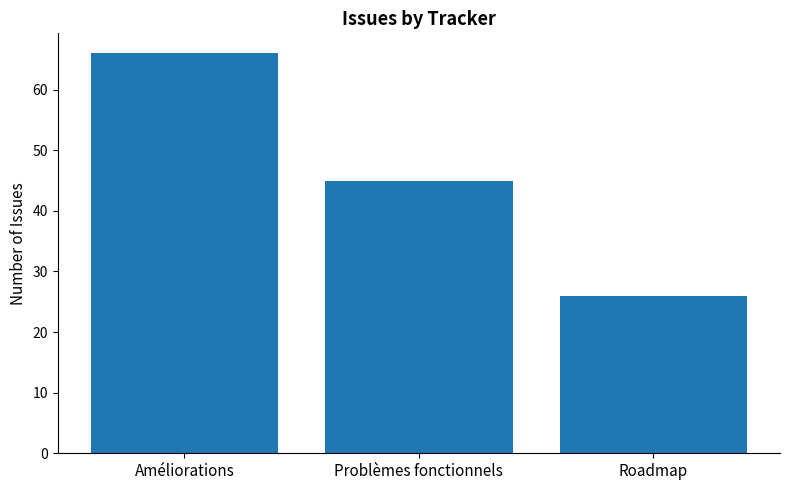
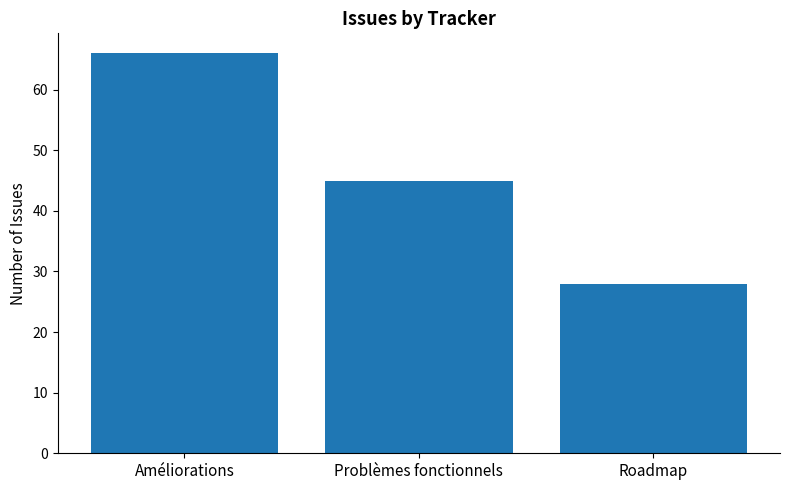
Roadmap: 26 -> 28
